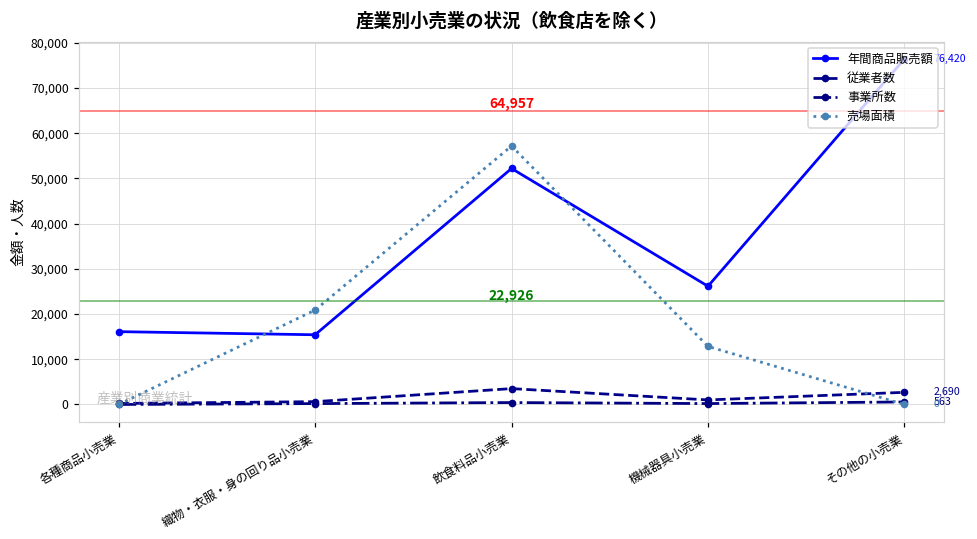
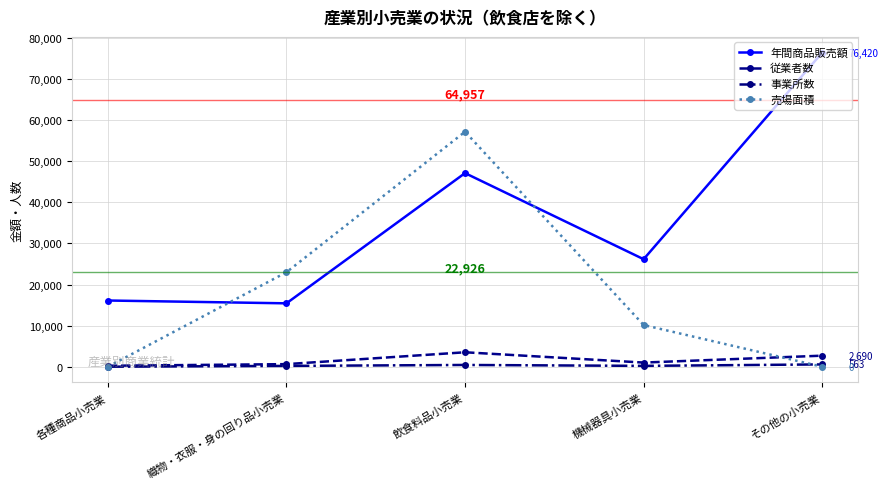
売場面積, 織物・衣服・身の回り品小売業: 21,000 -> 23,000
年間商品販売額, 飲食料品小売業: 52,000 -> 47,000
売場面積, 機械器具小売業: 13,000 -> 10,000
